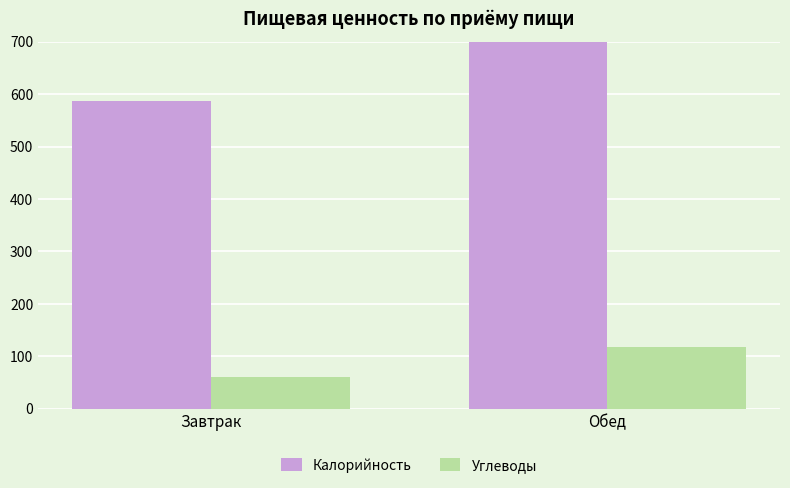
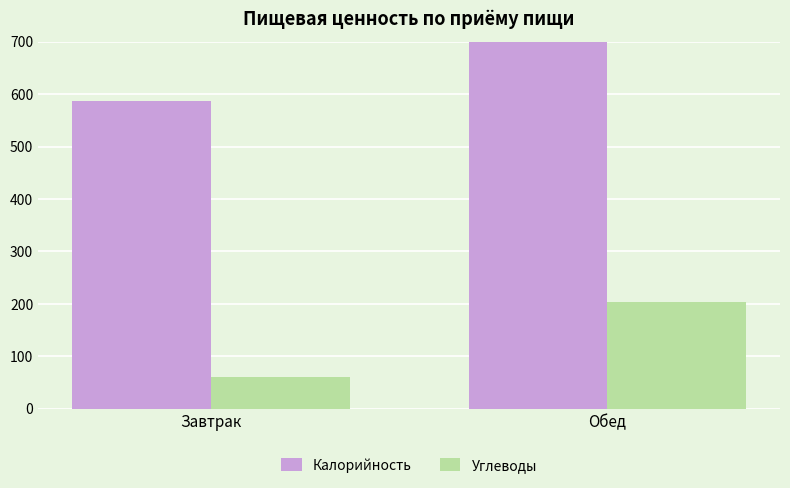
Углеводы, Обед: 120 -> 200
